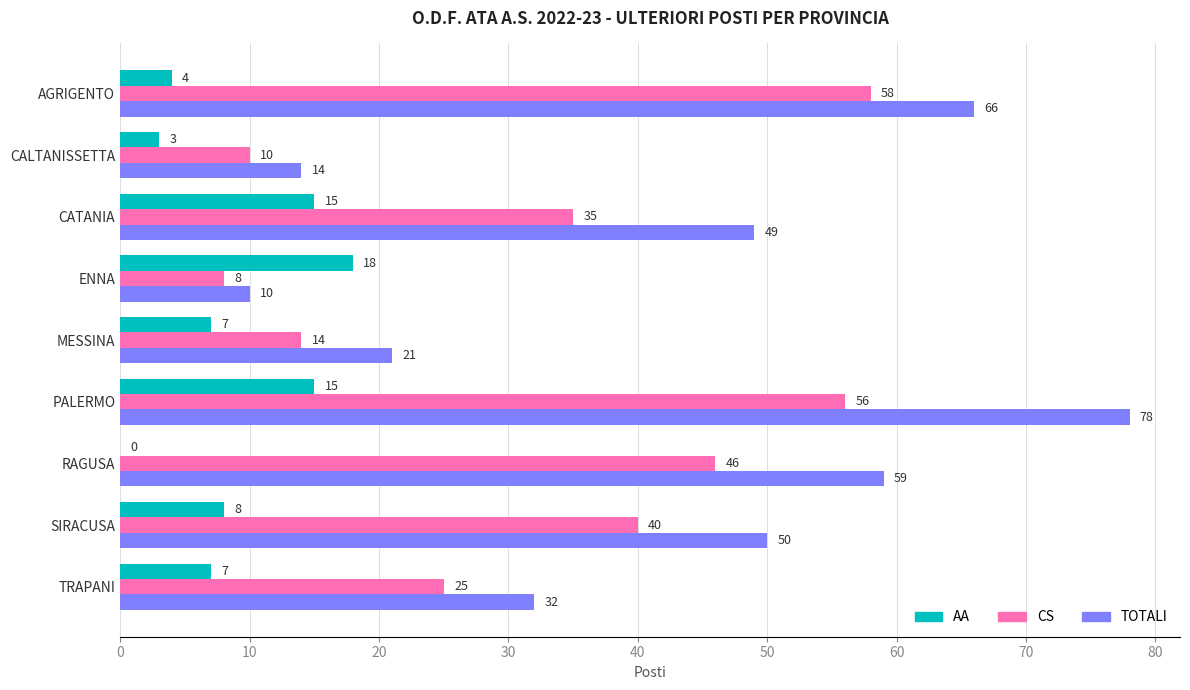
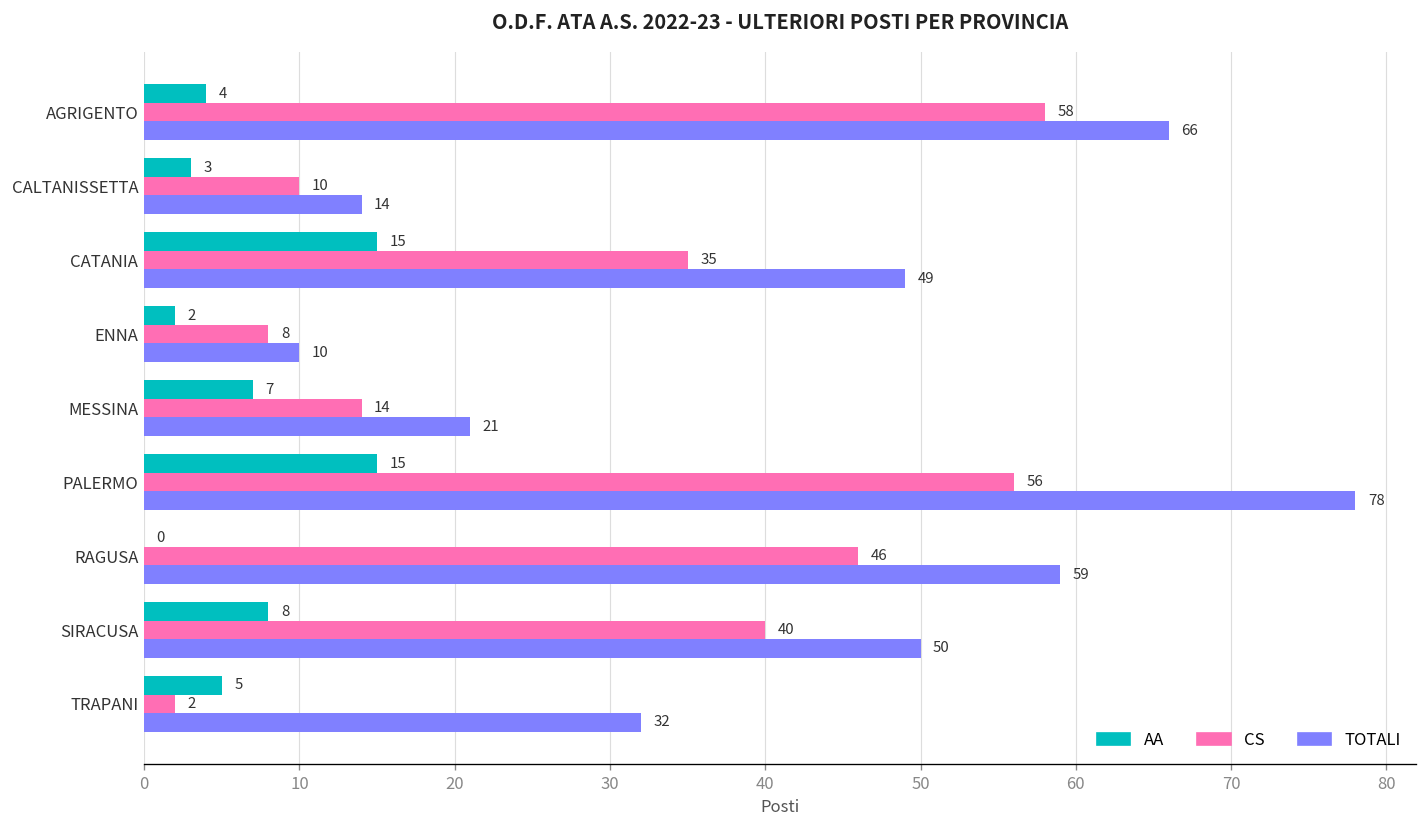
AA, ENNA: 18 -> 2
AA, TRAPANI: 7 -> 5
CS, TRAPANI: 25 -> 2
